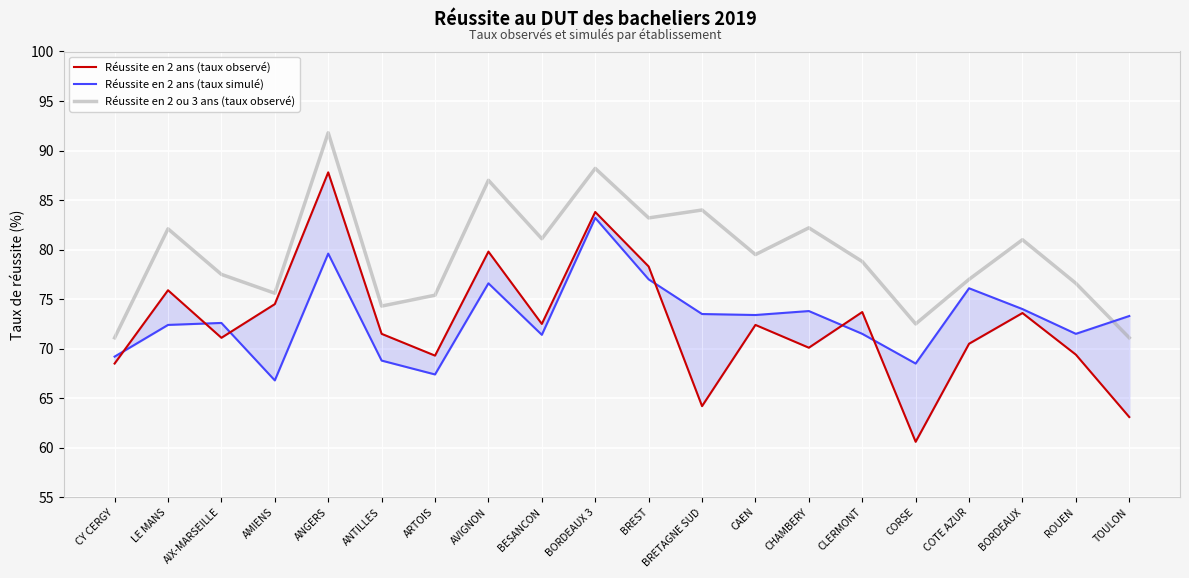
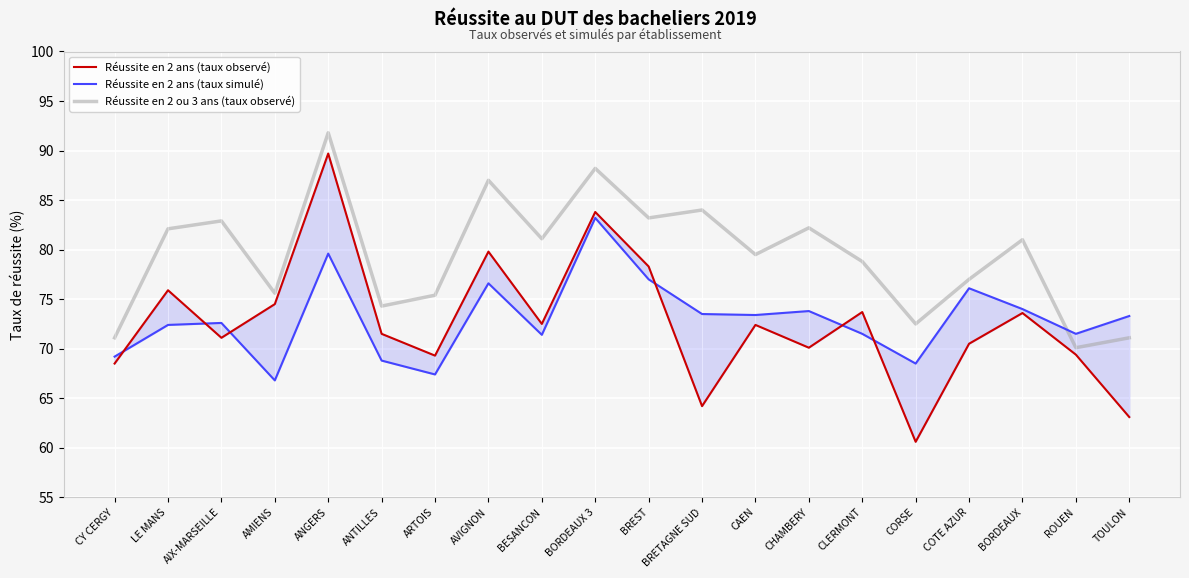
Réussite en 2 ou 3 ans (taux observé), AIX-MARSEILLE: 78 -> 83
Réussite en 2 ans (taux observé), ANGERS: 88 -> 90
Réussite en 2 ou 3 ans (taux observé), ROUEN: 77 -> 70
